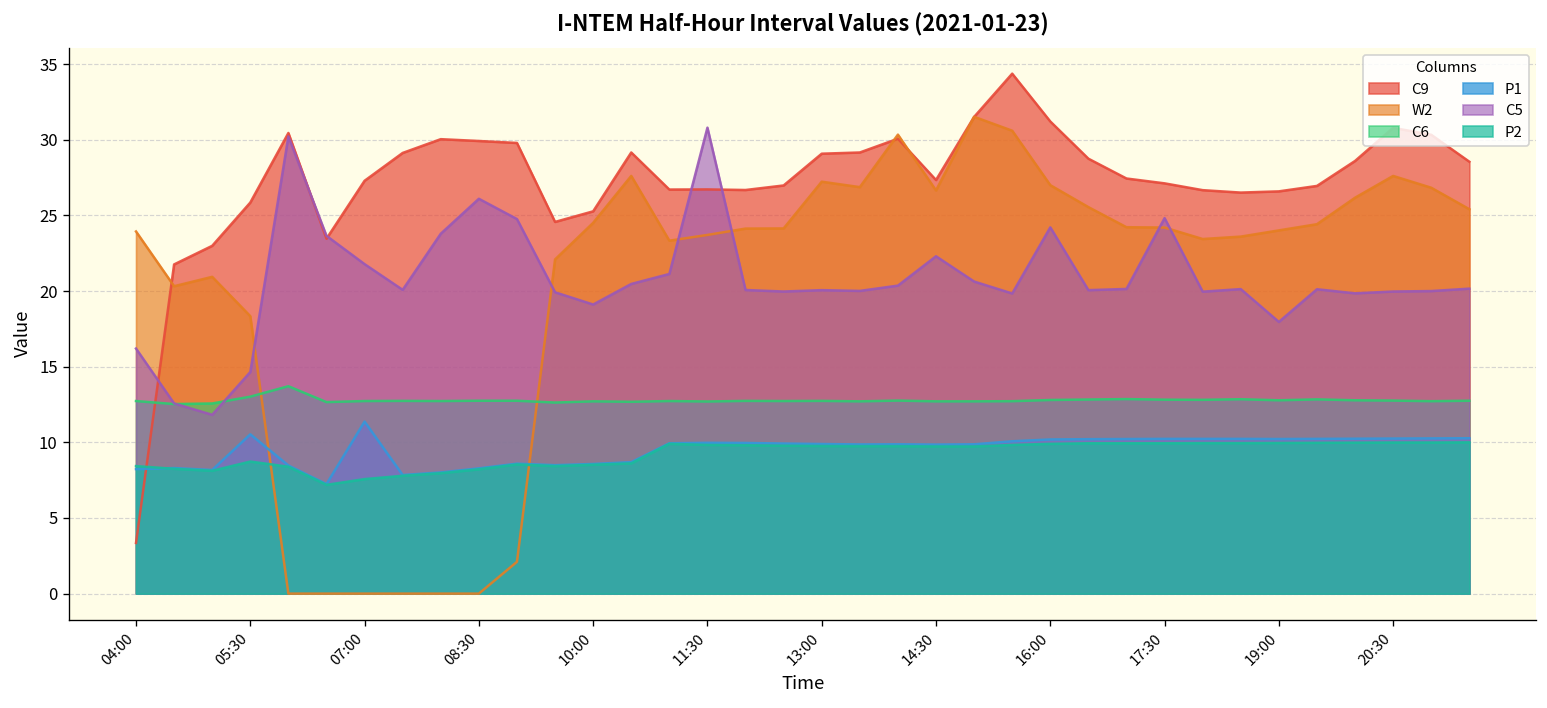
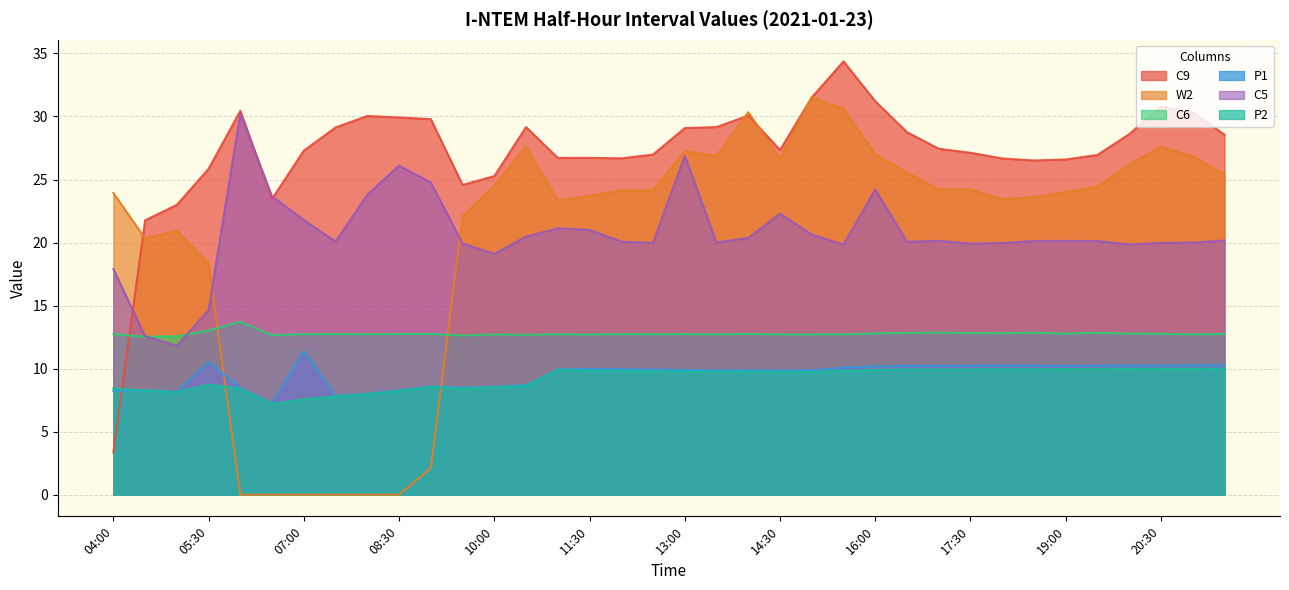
C5, 04:00: 16.2 -> 17.9
C5, 11:30: 30.8 -> 21.0
C5, 13:00: 20.1 -> 26.9
C5, 17:30: 24.8 -> 19.9
C5, 19:00: 18.0 -> 20.1
